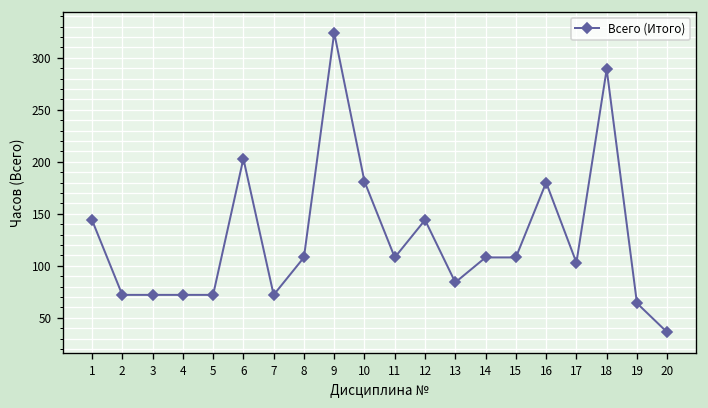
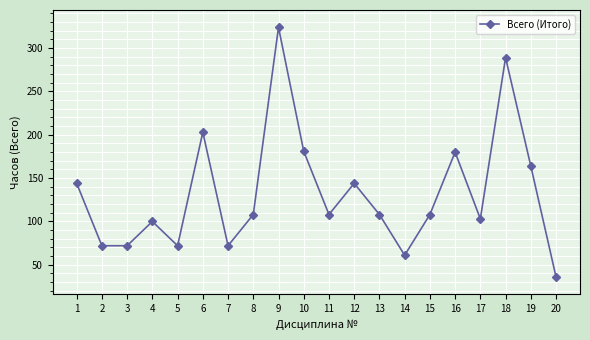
4: 70 -> 100
13: 80 -> 110
14: 110 -> 60
19: 60 -> 160
